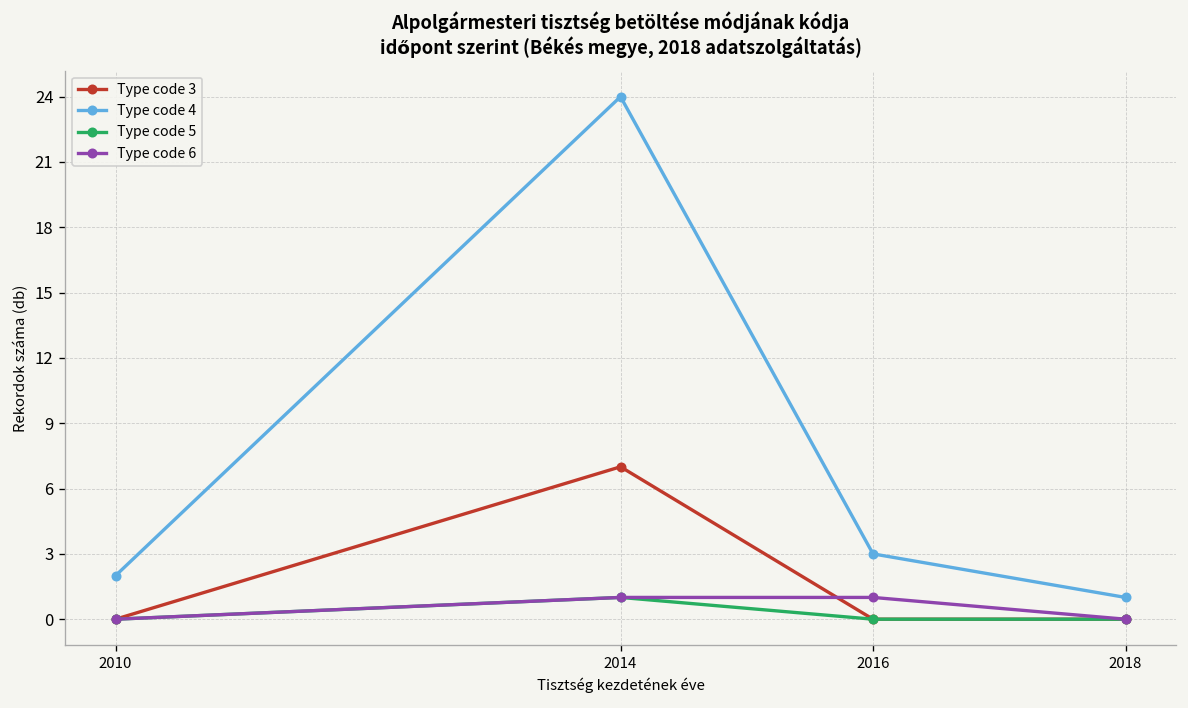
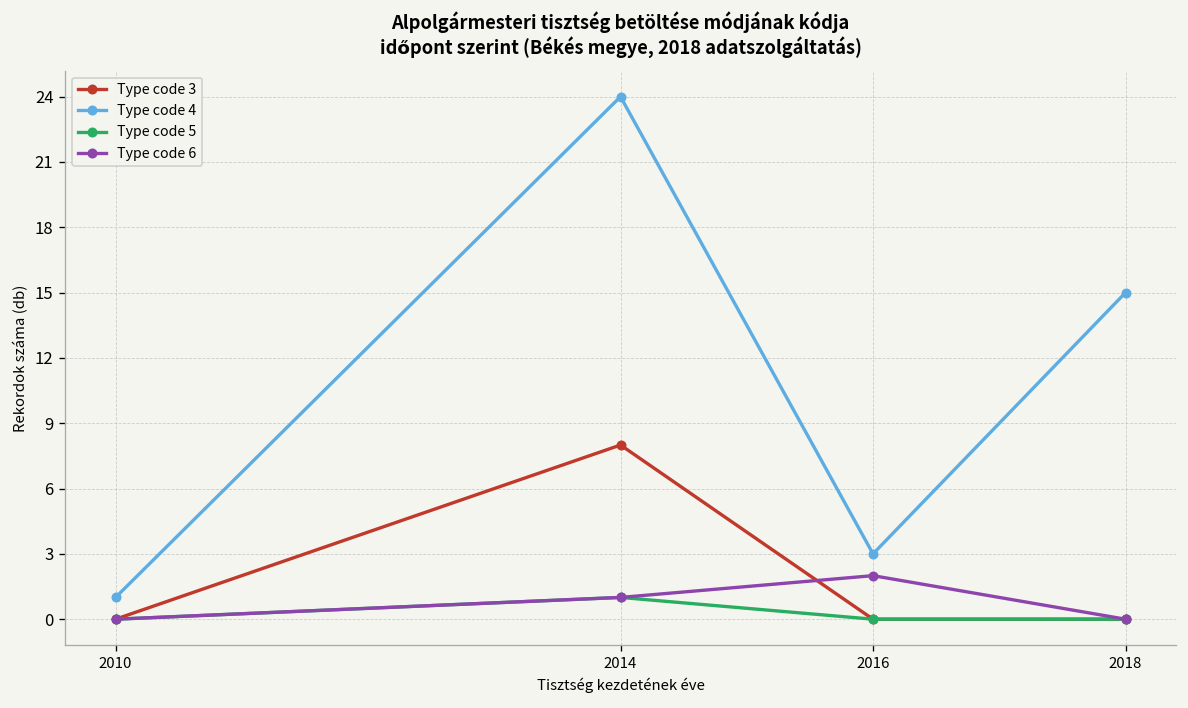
Type code 4, 2010: 2 -> 1
Type code 3, 2014: 7 -> 8
Type code 6, 2016: 1 -> 2
Type code 4, 2018: 1 -> 15
